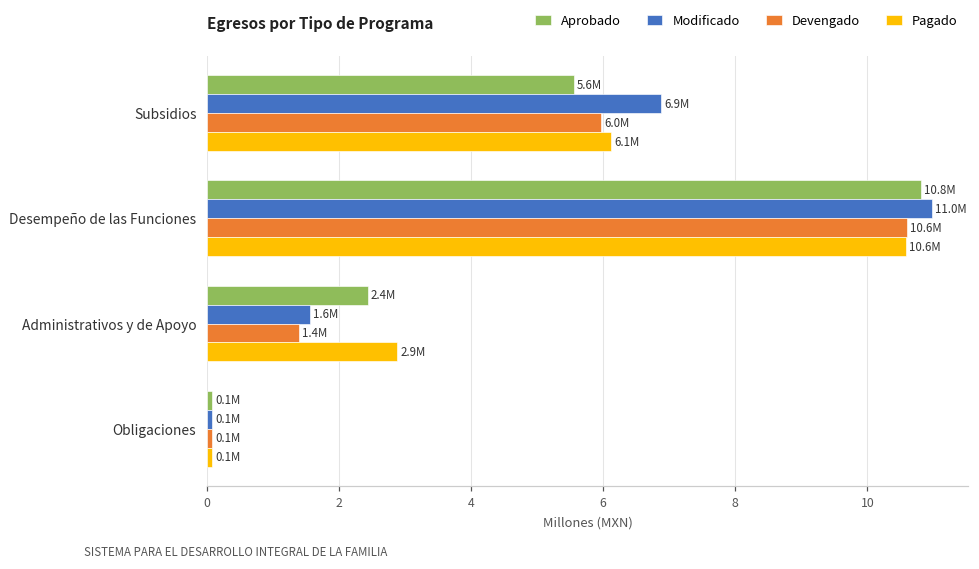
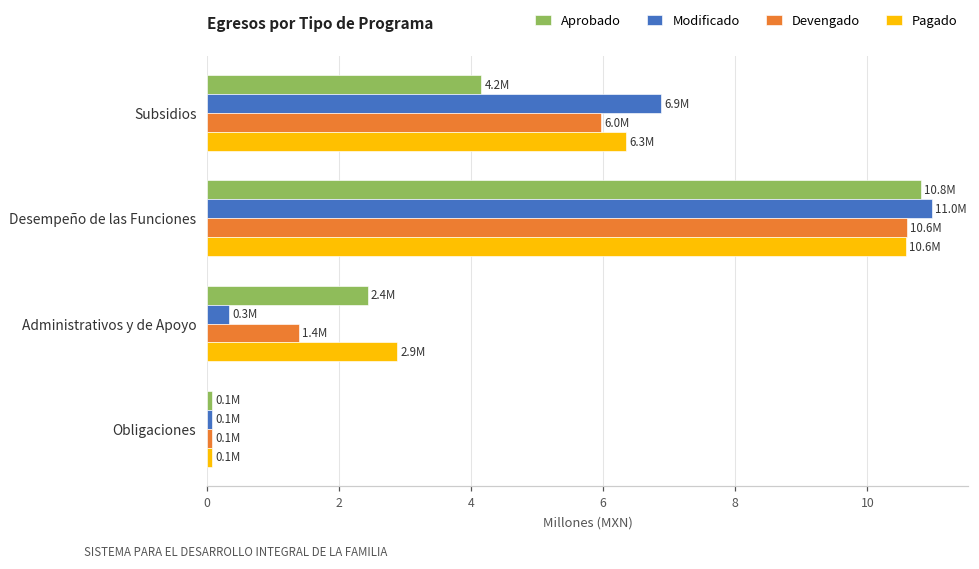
Aprobado, Subsidios: 5.6M -> 4.2M
Pagado, Subsidios: 6.1M -> 6.3M
Modificado, Administrativos y de Apoyo: 1.6M -> 0.3M
